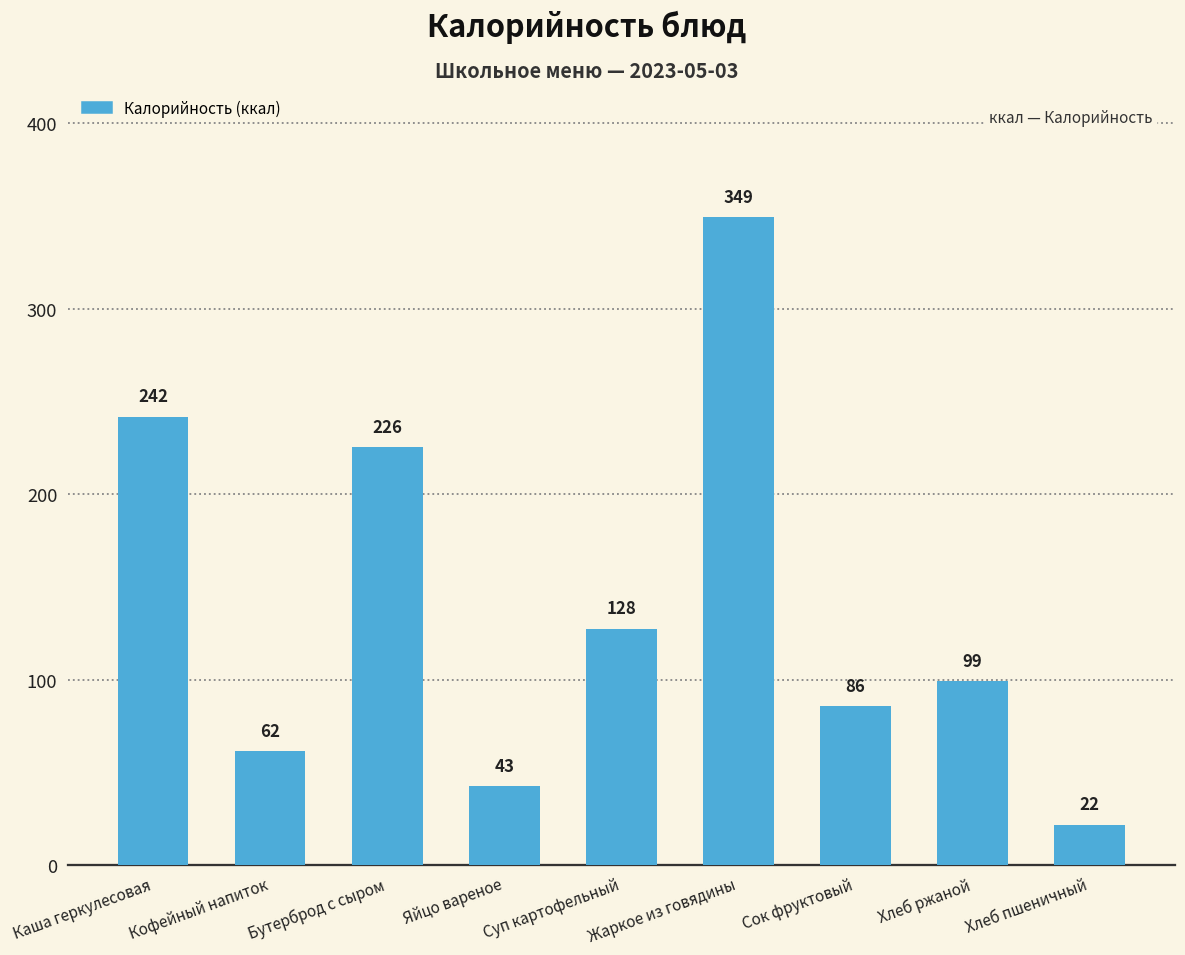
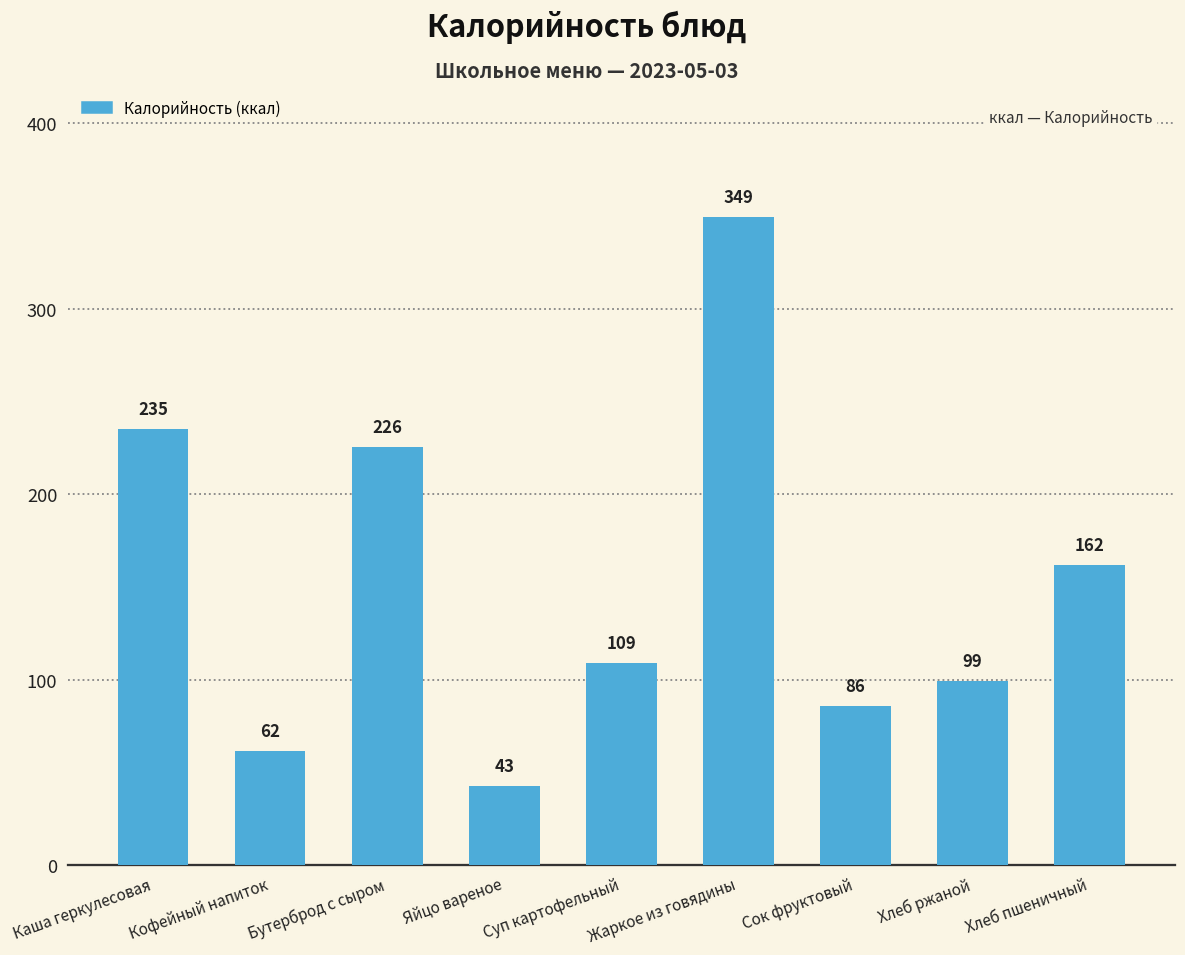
Каша геркулесовая: 242 -> 235
Суп картофельный: 128 -> 109
Хлеб пшеничный: 22 -> 162
